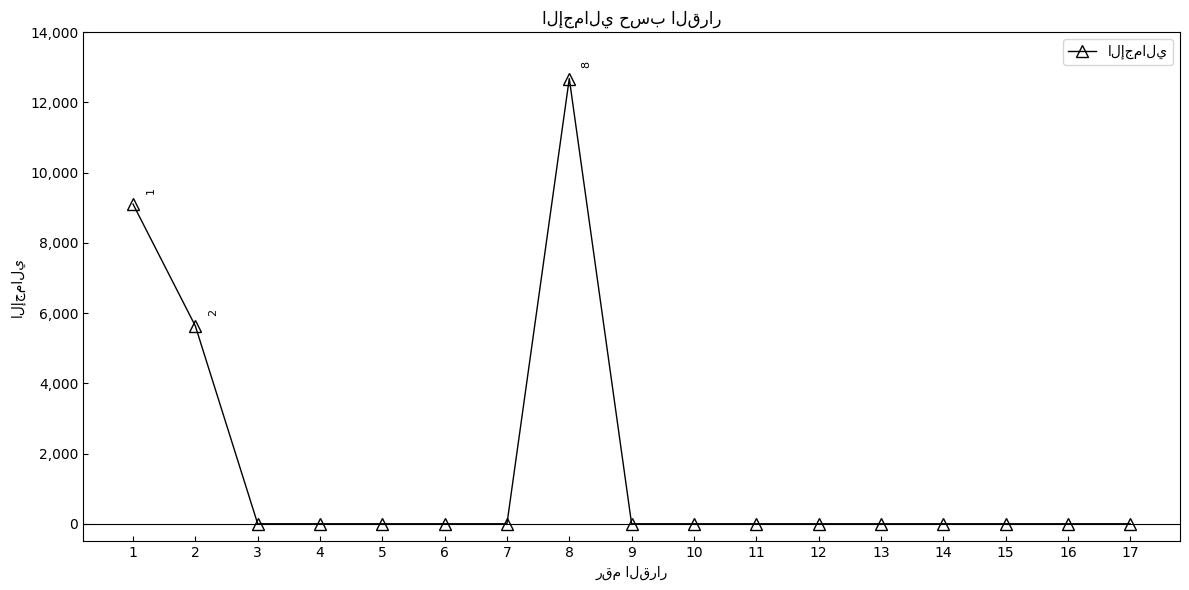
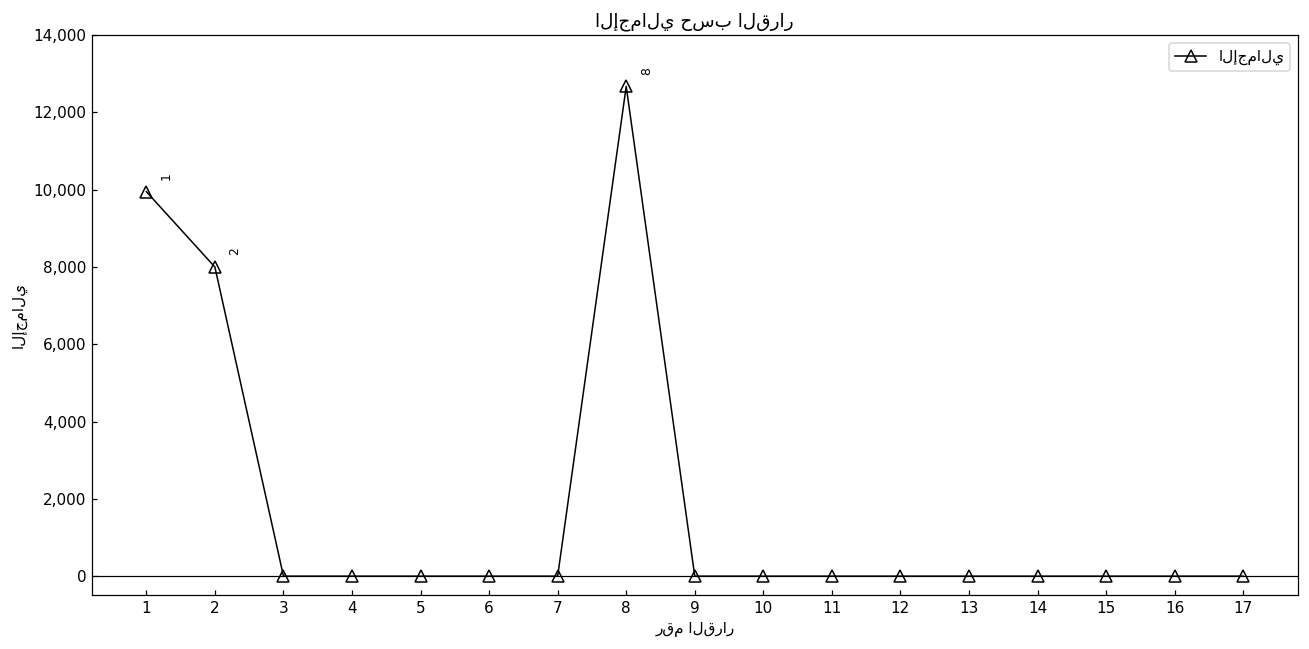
1: 9,100 -> 10,000
2: 5,600 -> 8,000
